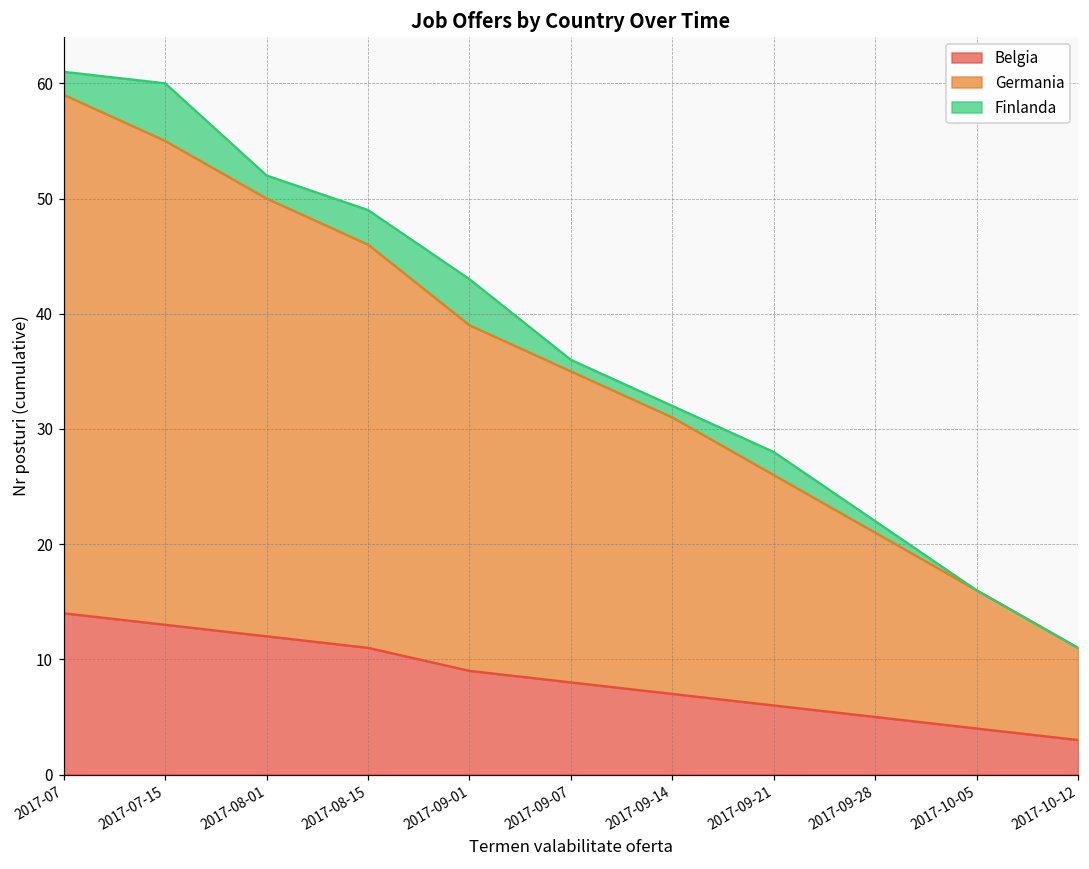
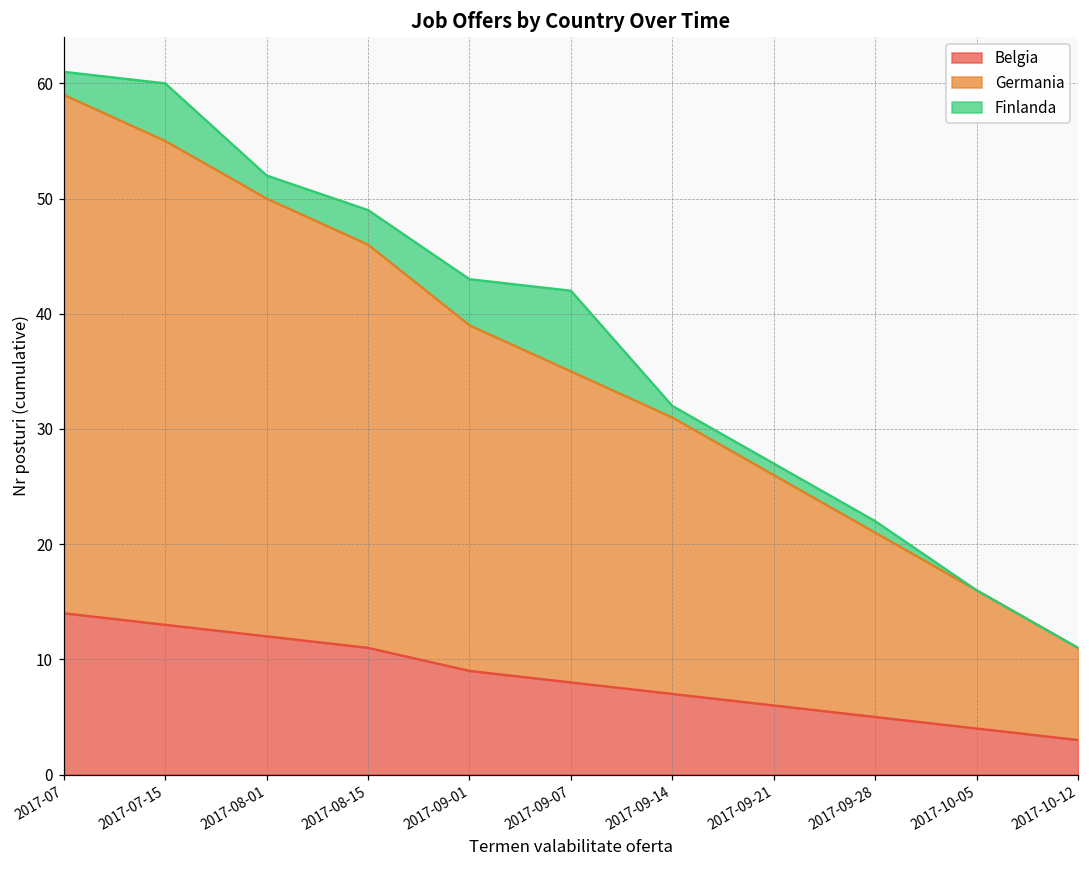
Finlanda, 2017-09-07: 1 -> 7
Finlanda, 2017-09-21: 2 -> 1
